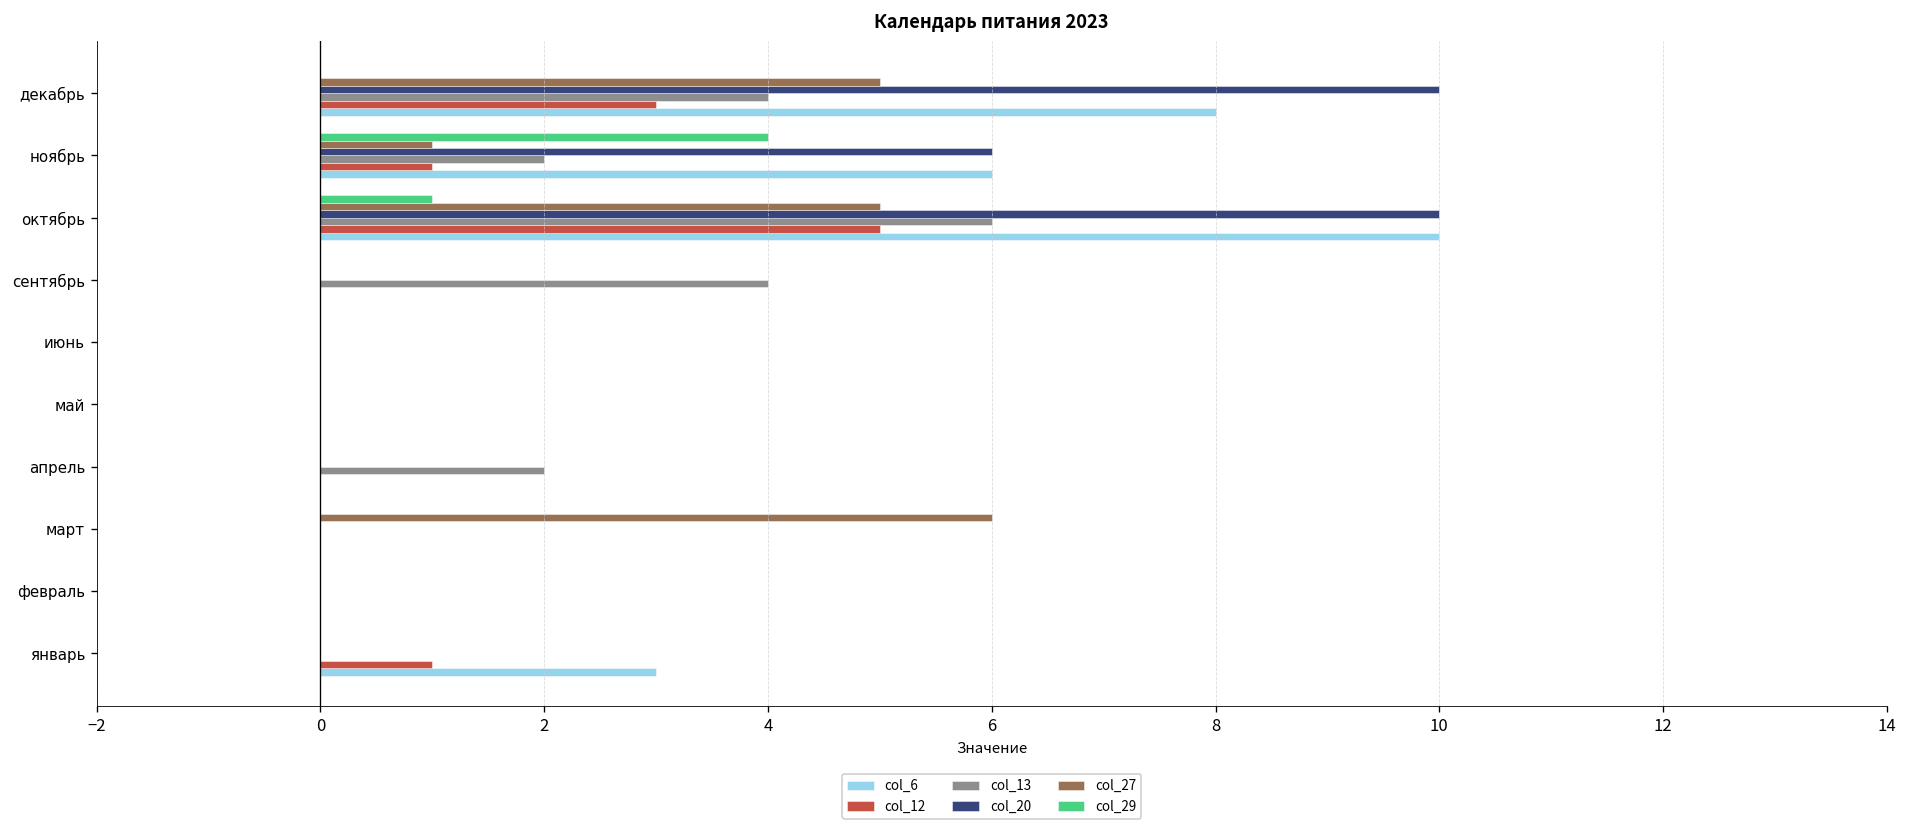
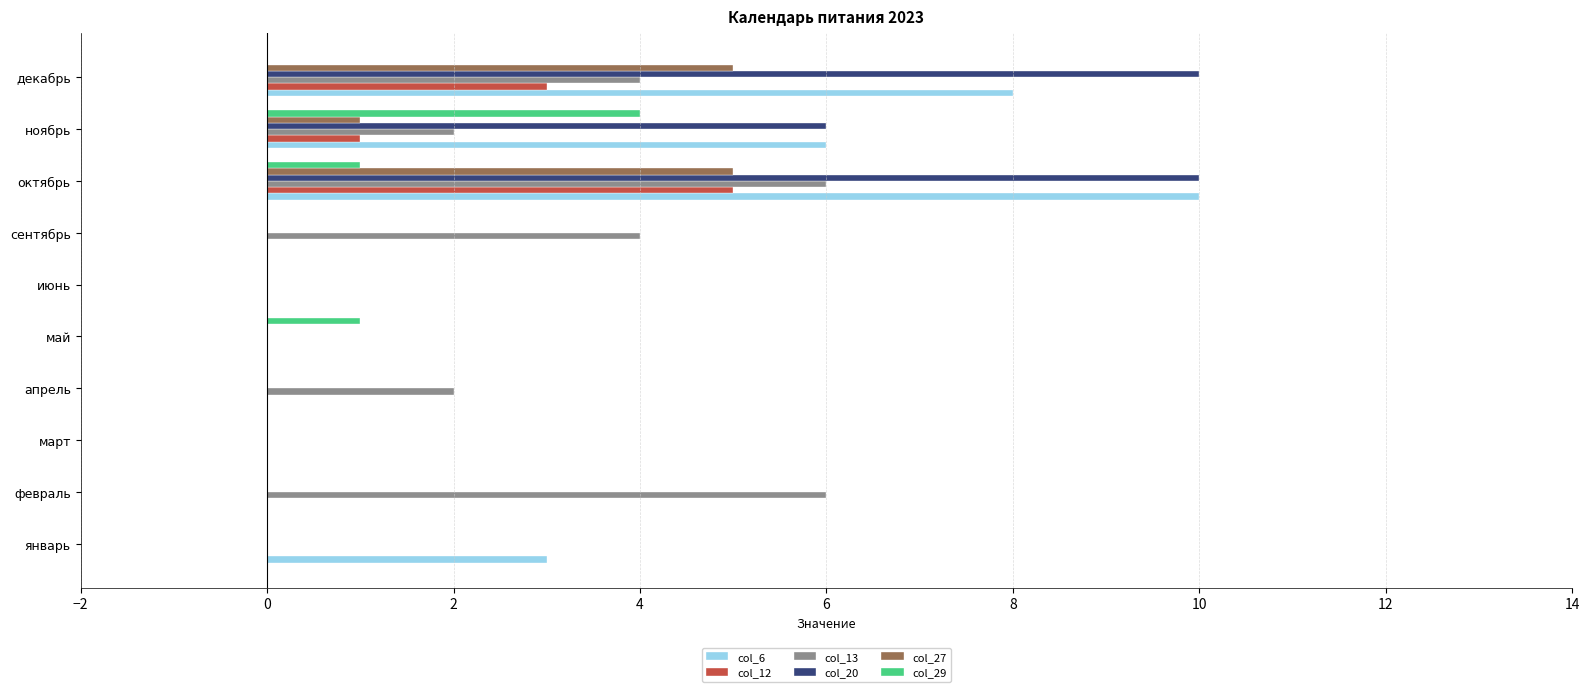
col_29, май: 0 -> 1
col_27, март: 6 -> 0
col_13, февраль: 0 -> 6
col_12, январь: 1 -> 0
